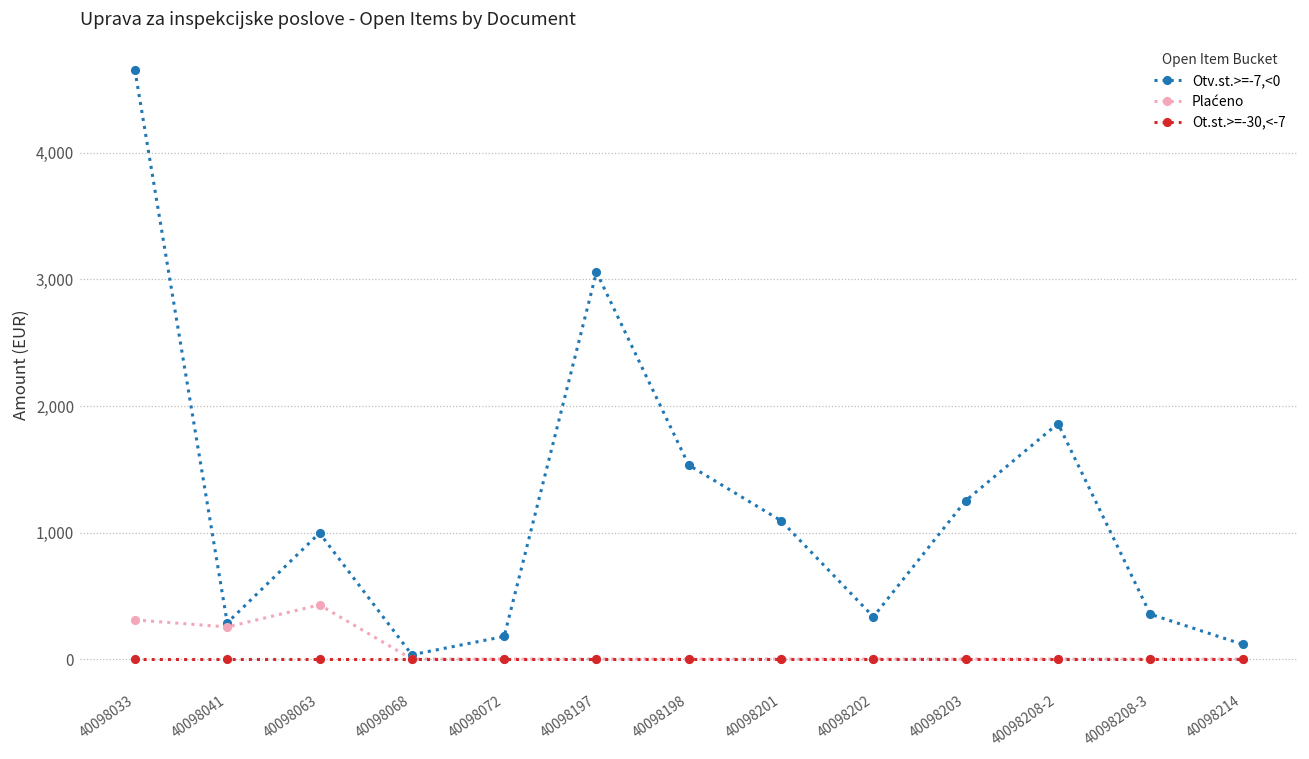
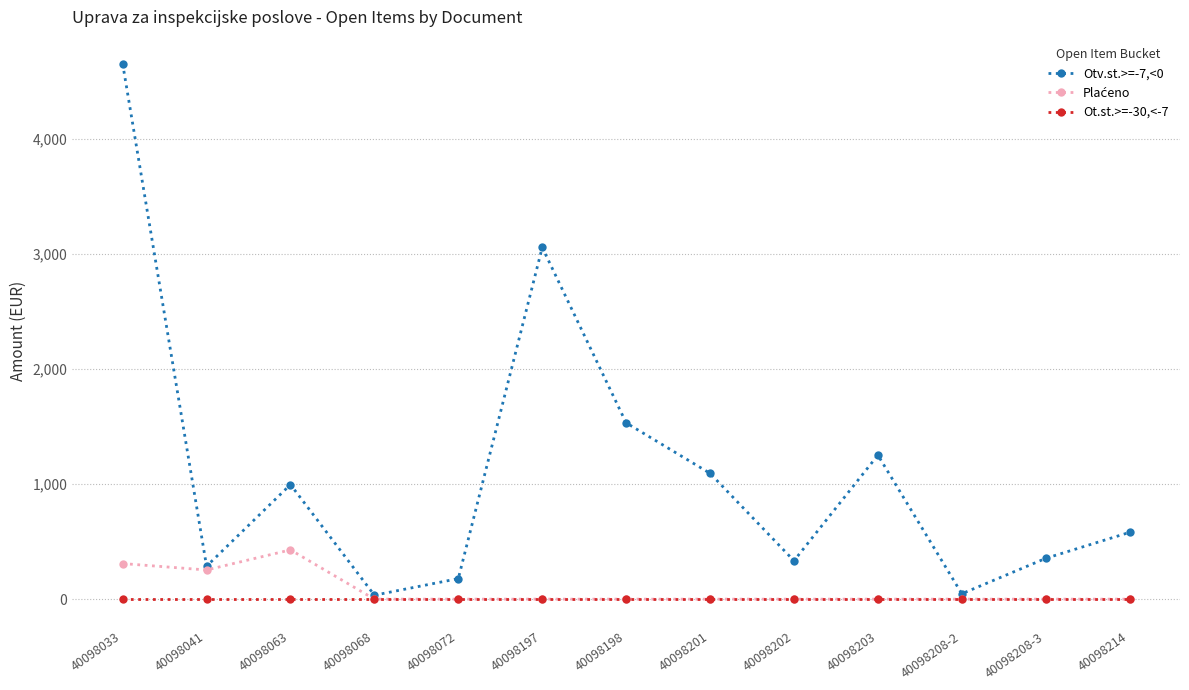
Otv.st.>=-7,<0, 40098208-2: 1,860 -> 50
Otv.st.>=-7,<0, 40098214: 120 -> 580
